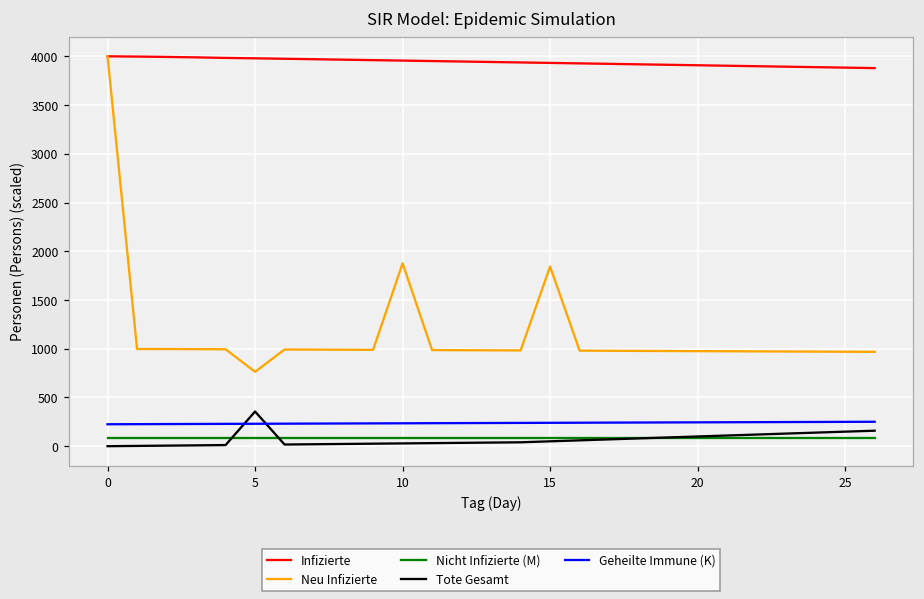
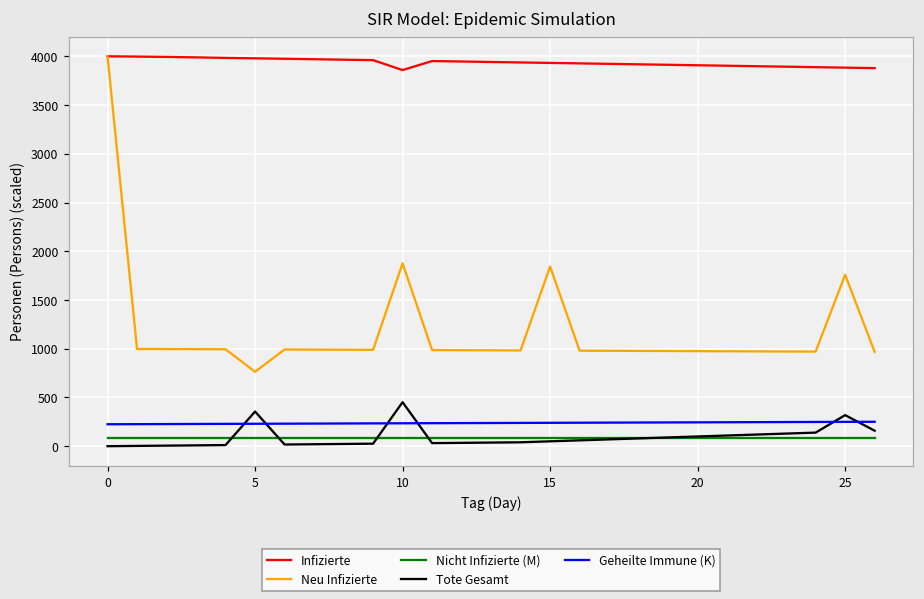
Infizierte, 10: 4000 -> 3900
Tote Gesamt, 10: 0 -> 500
Neu Infizierte, 25: 1000 -> 1800
Tote Gesamt, 25: 100 -> 300
